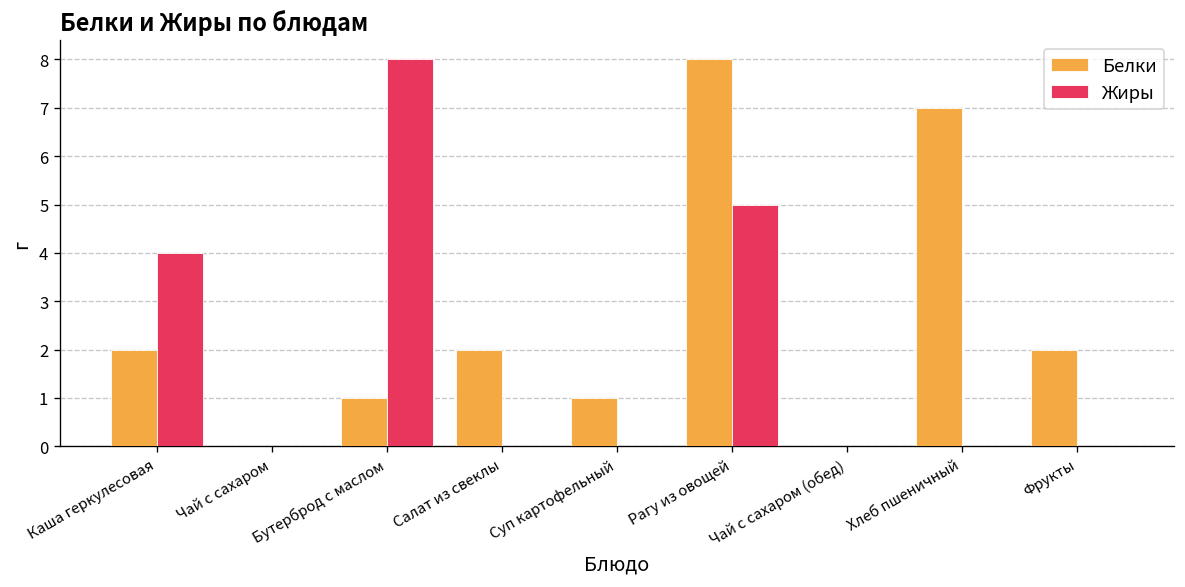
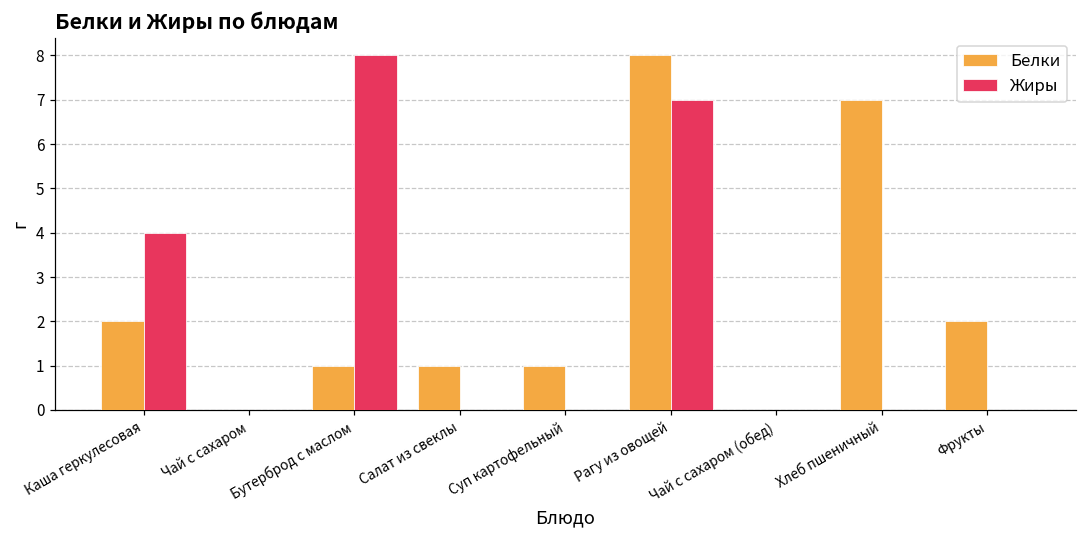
Белки, Салат из свеклы: 2 -> 1
Жиры, Рагу из овощей: 5 -> 7
